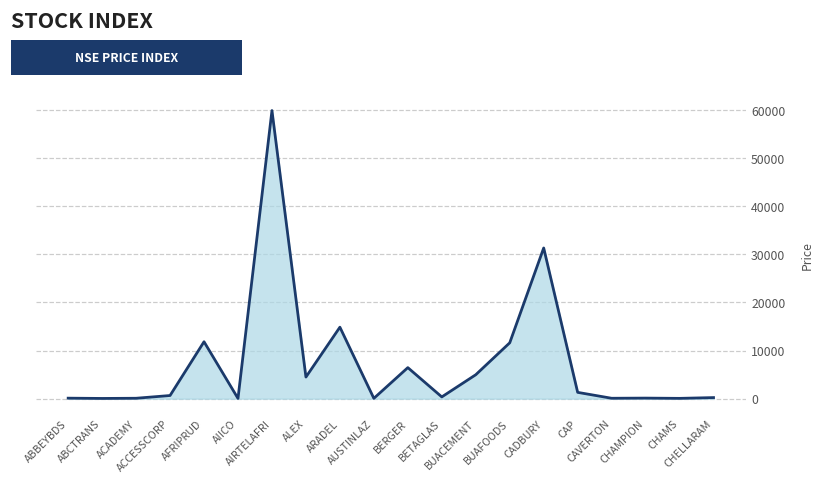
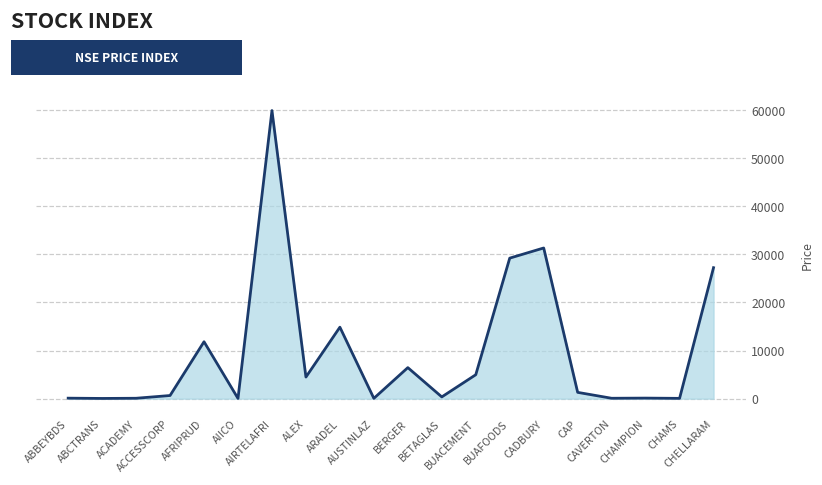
BUAFOODS: 12000 -> 29000
CHELLARAM: 0 -> 27000
